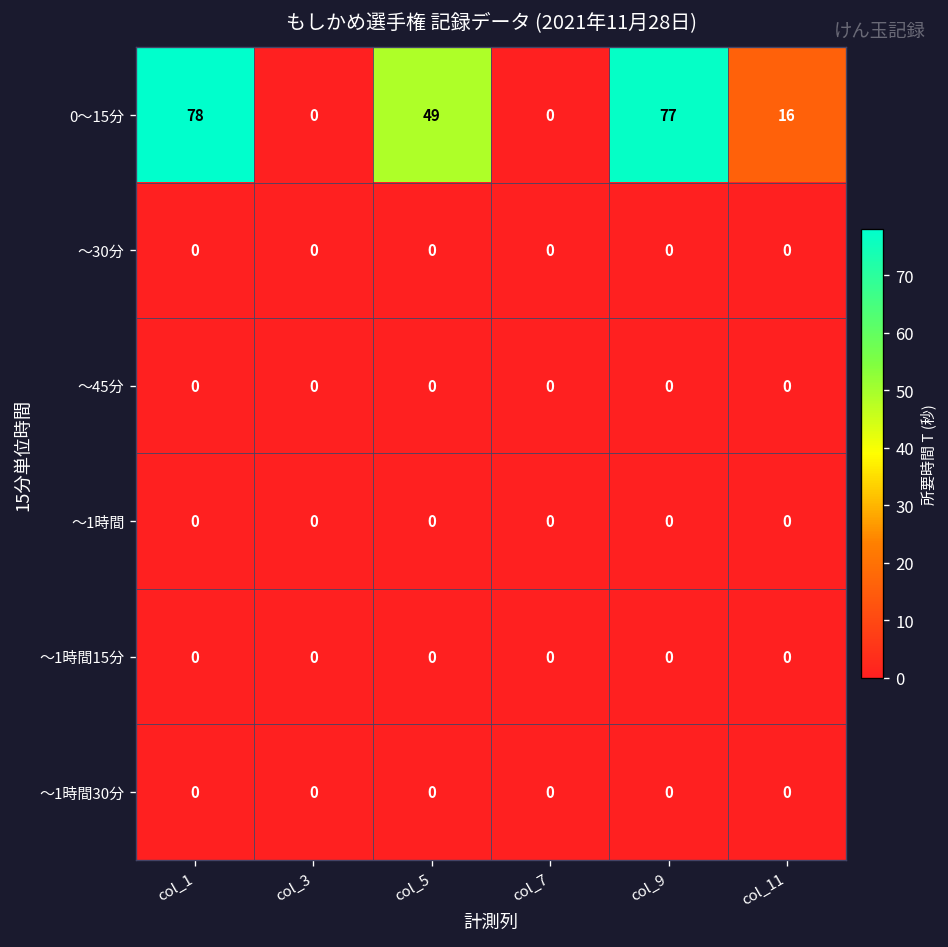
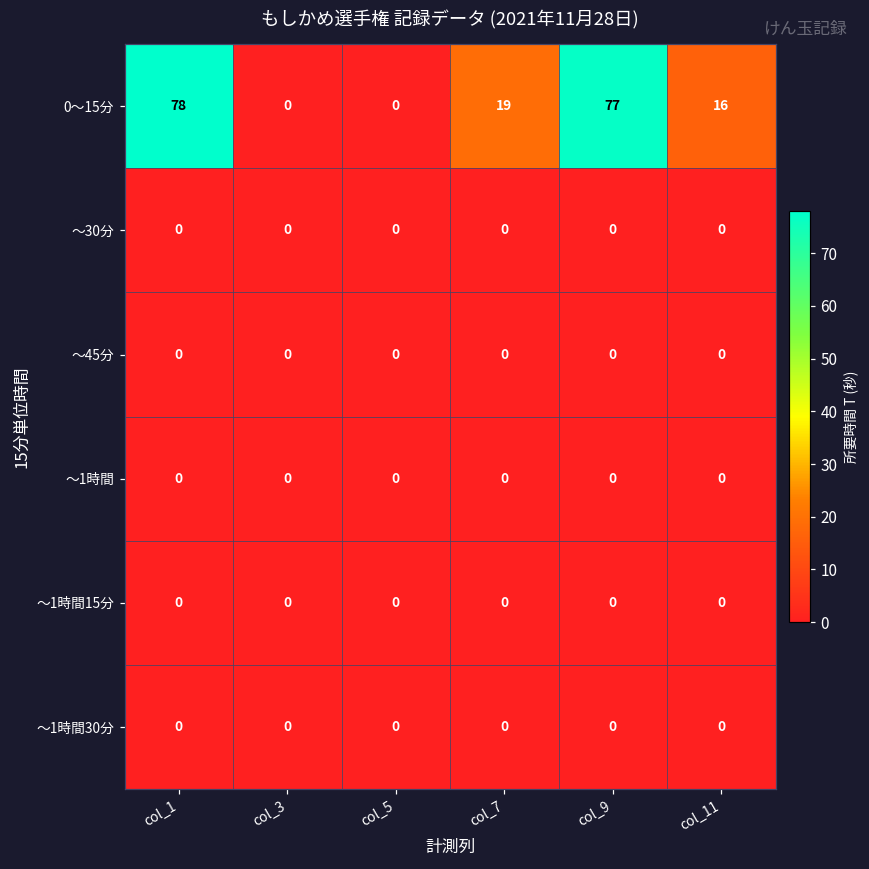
0～15分, col_5: 49 -> 0
0～15分, col_7: 0 -> 19
